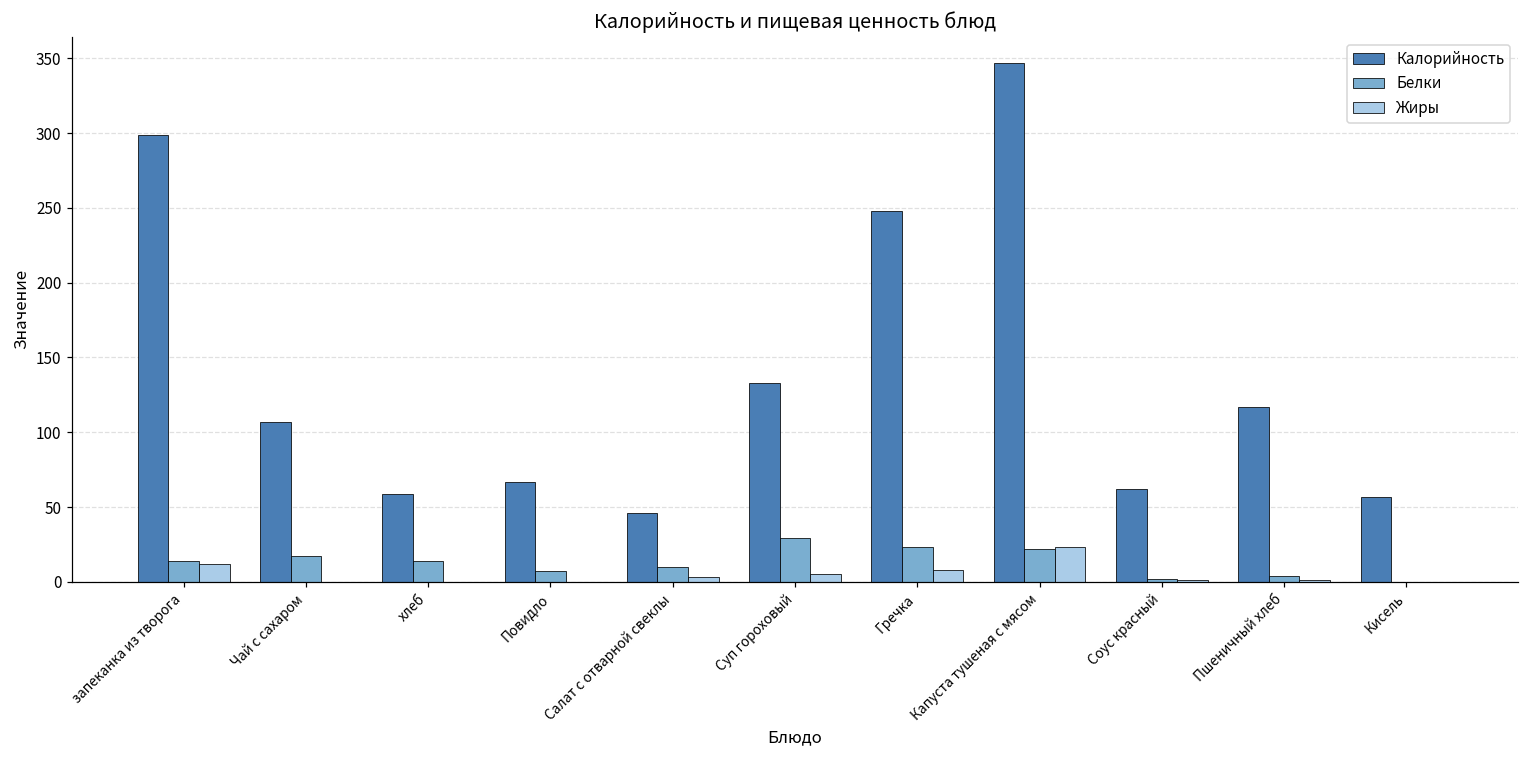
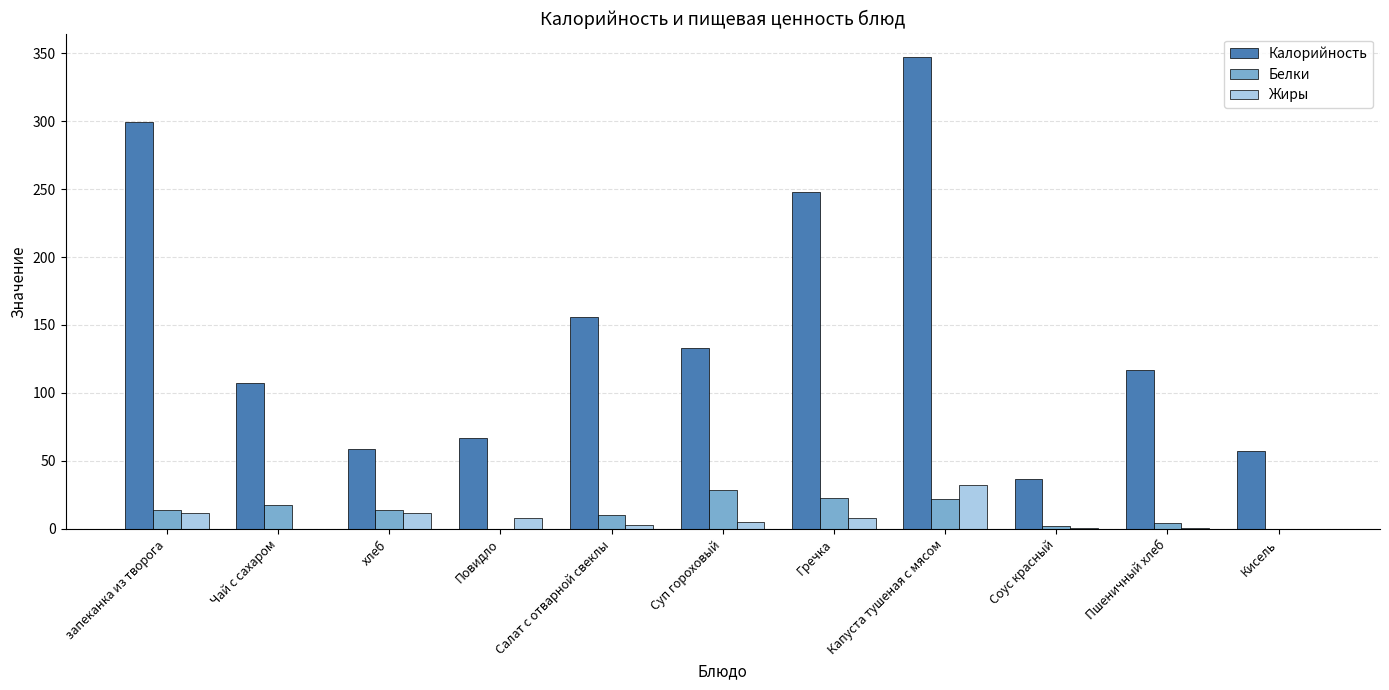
Жиры, хлеб: 0 -> 12
Белки, Повидло: 7 -> 0
Жиры, Повидло: 0 -> 8
Калорийность, Салат с отварной свеклы: 46 -> 156
Жиры, Капуста тушеная с мясом: 23 -> 32
Калорийность, Соус красный: 62 -> 37
